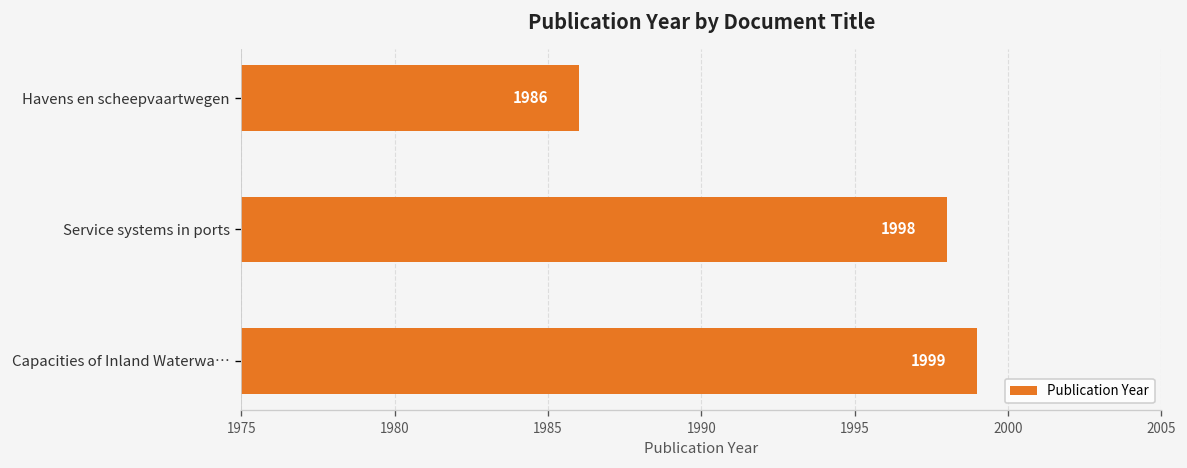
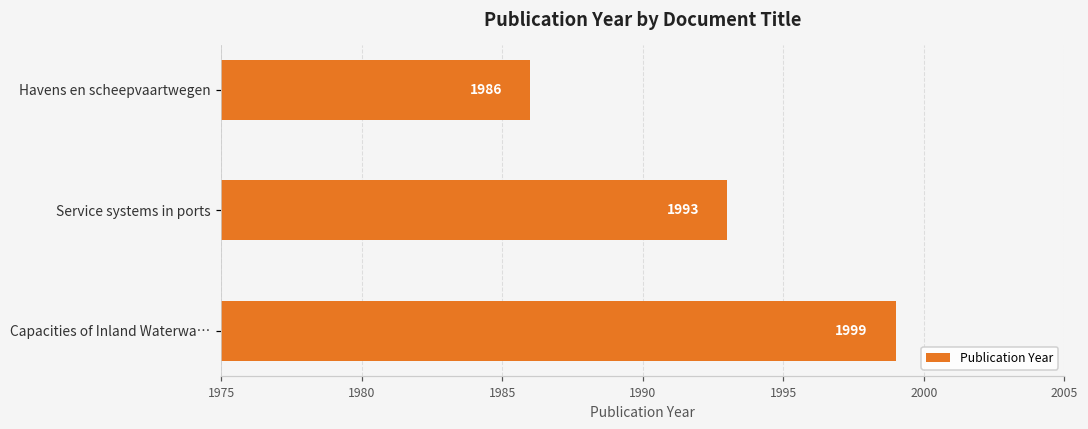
Service systems in ports: 1998 -> 1993
